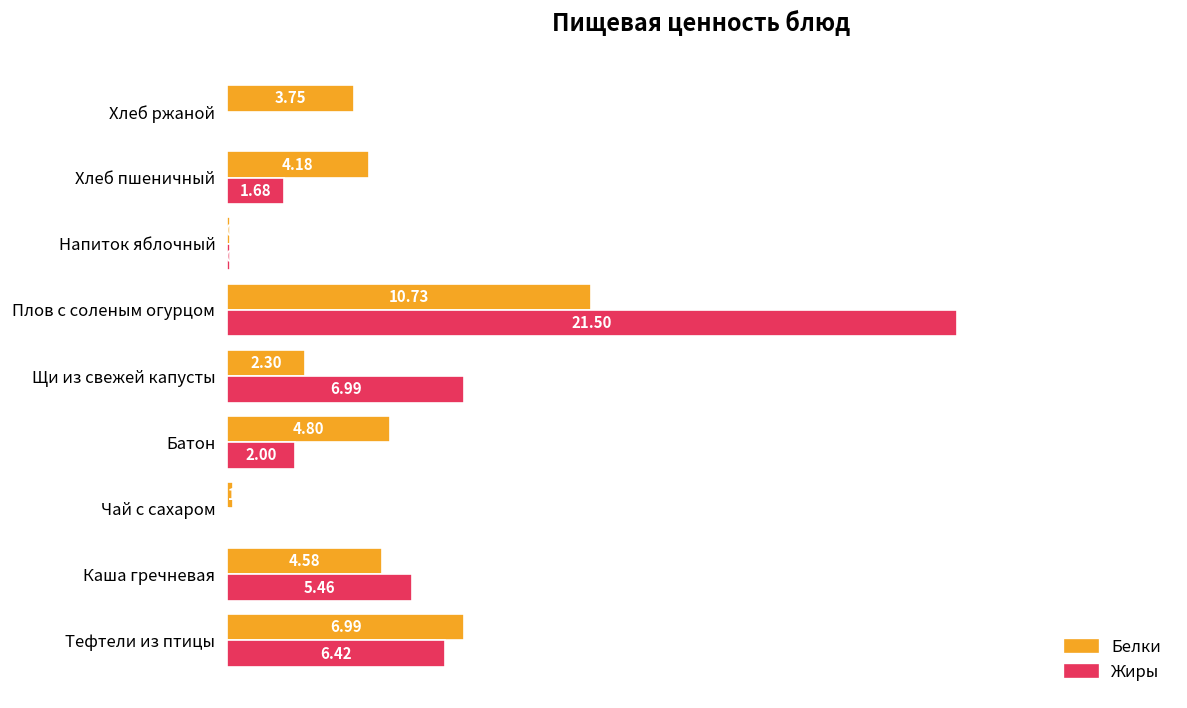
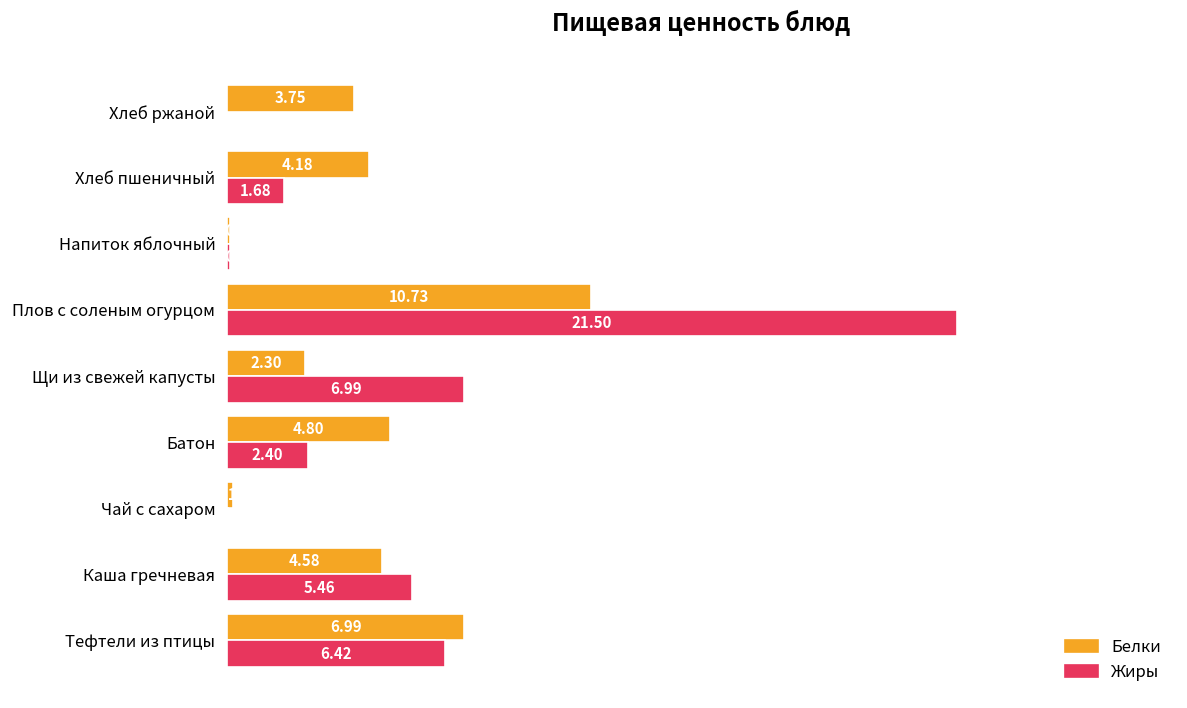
Жиры, Батон: 2.00 -> 2.40
